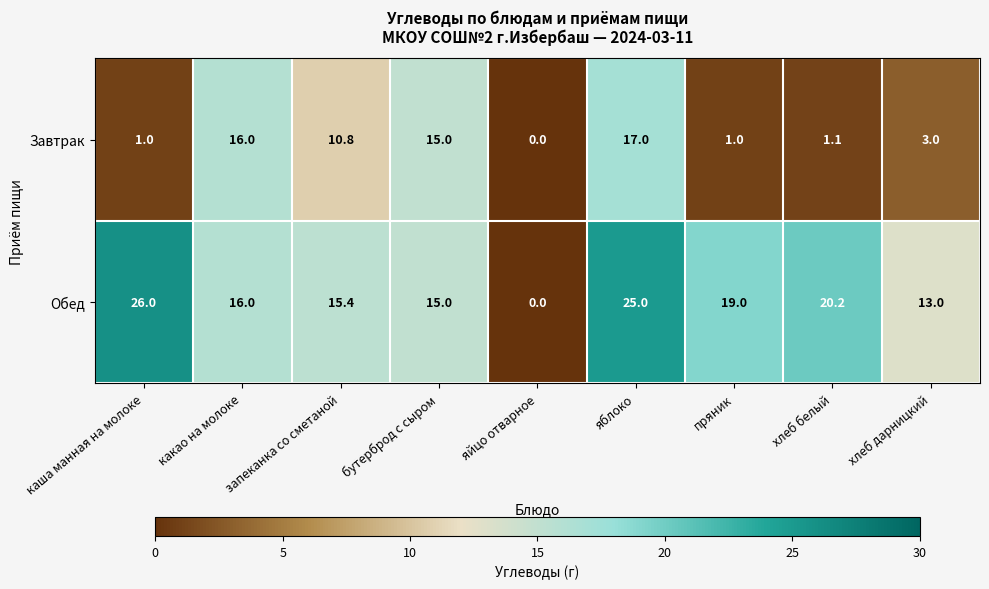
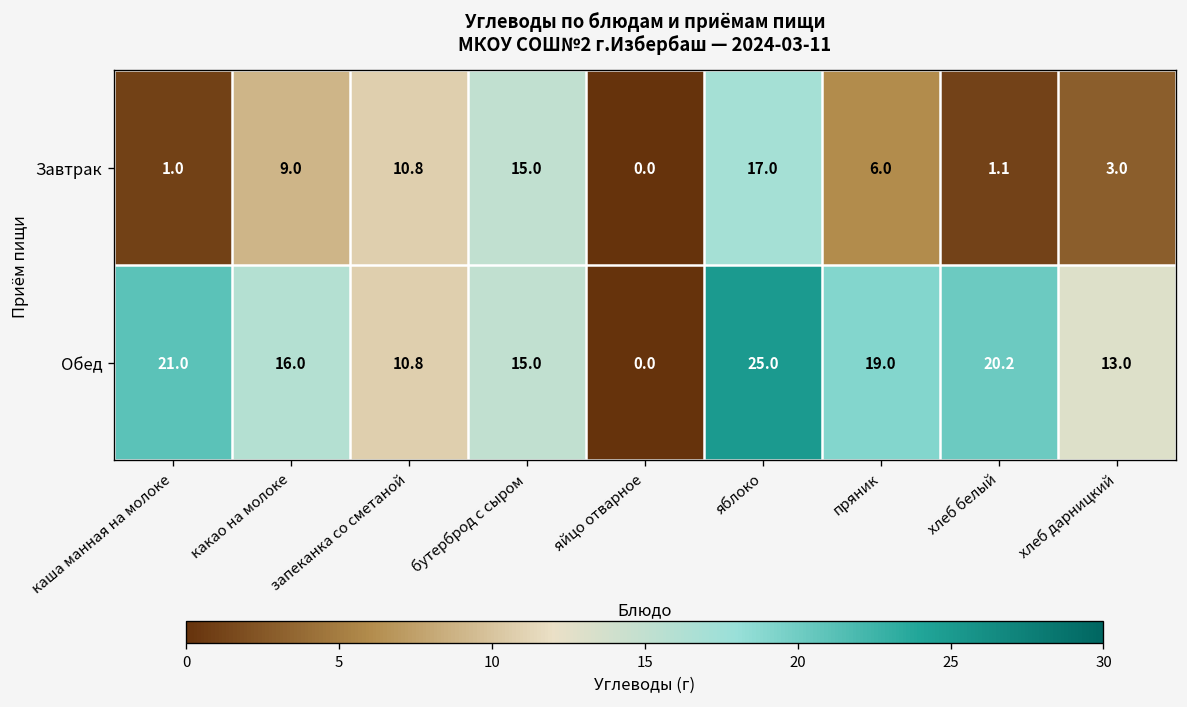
Завтрак, какао на молоке: 16.0 -> 9.0
Завтрак, пряник: 1.0 -> 6.0
Обед, каша манная на молоке: 26.0 -> 21.0
Обед, запеканка со сметаной: 15.4 -> 10.8
